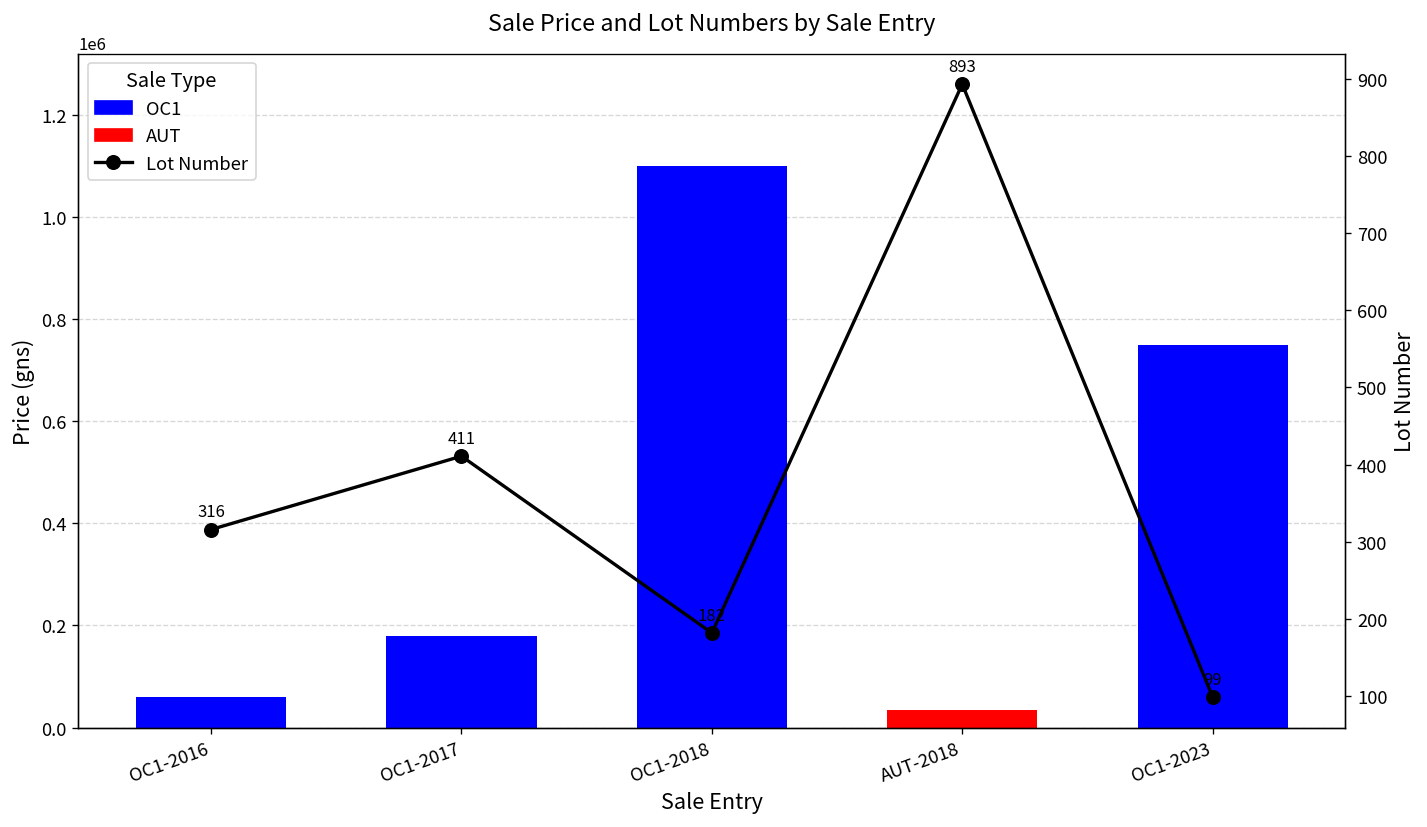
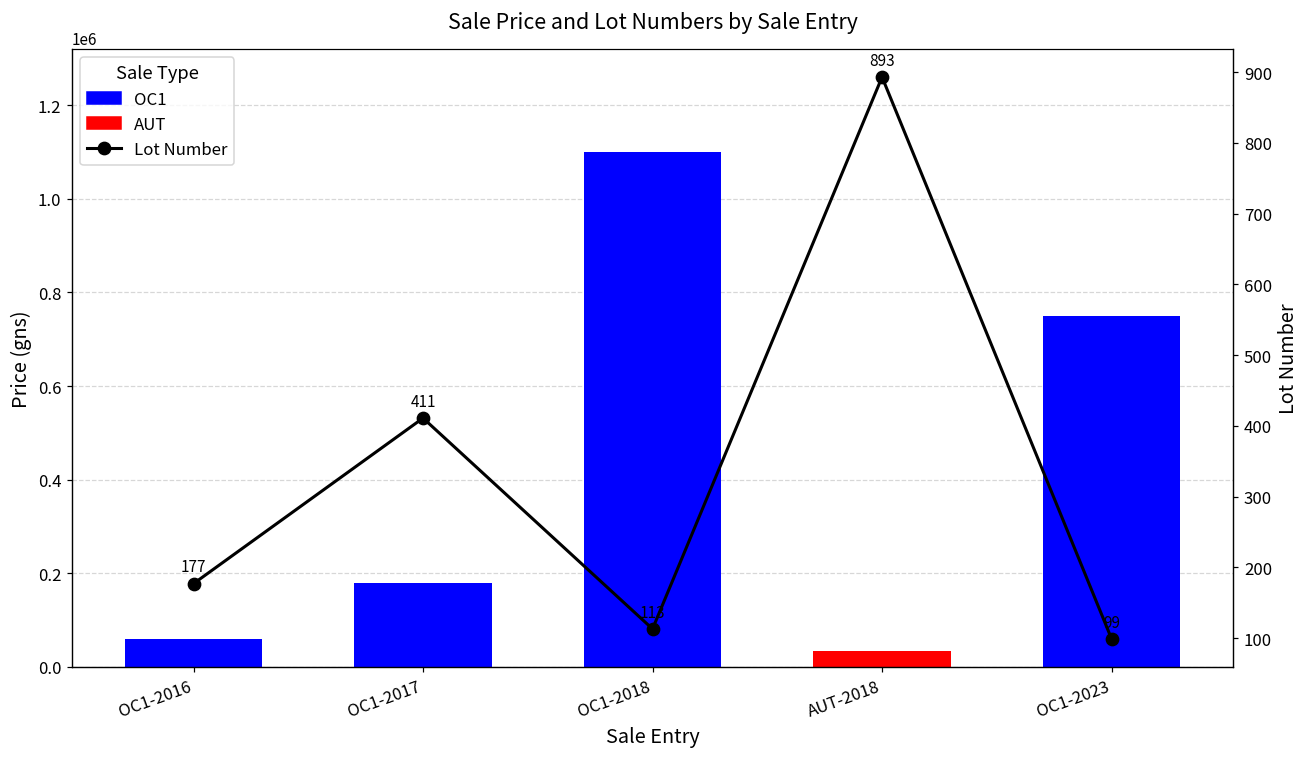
Lot Number, OC1-2016: 316 -> 177
Lot Number, OC1-2018: 182 -> 113
